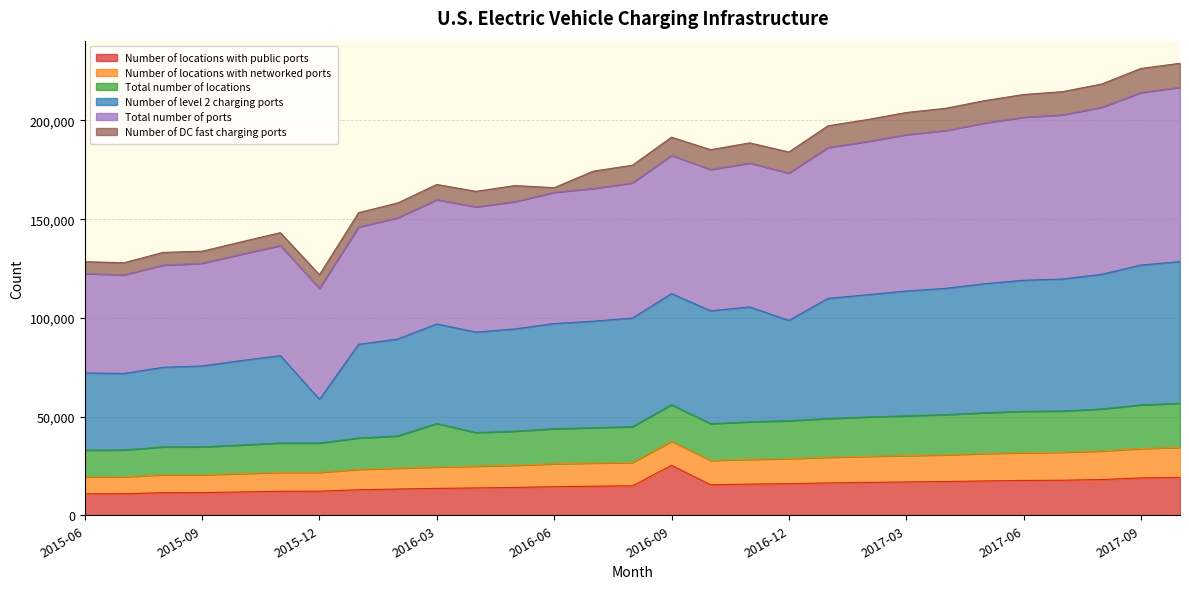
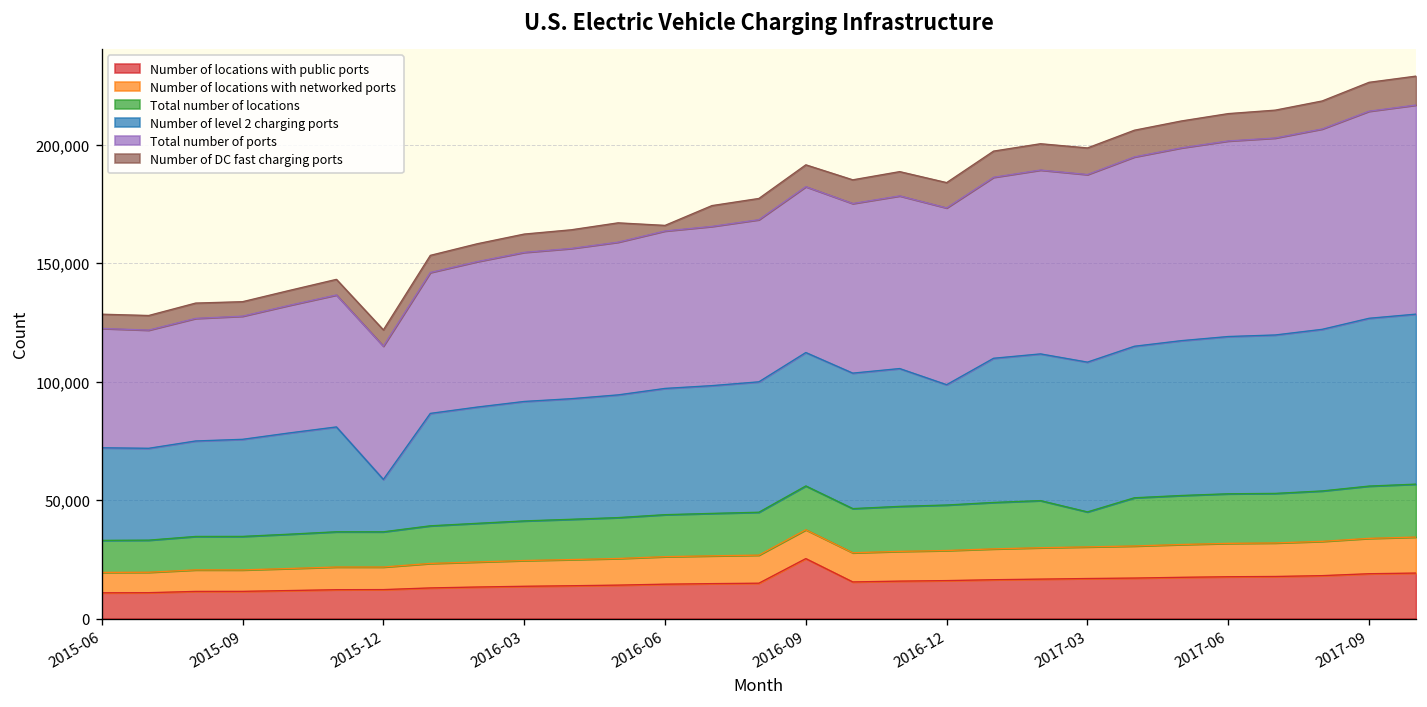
Total number of locations, 2016-03: 22,000 -> 17,000
Total number of locations, 2017-03: 20,000 -> 15,000
